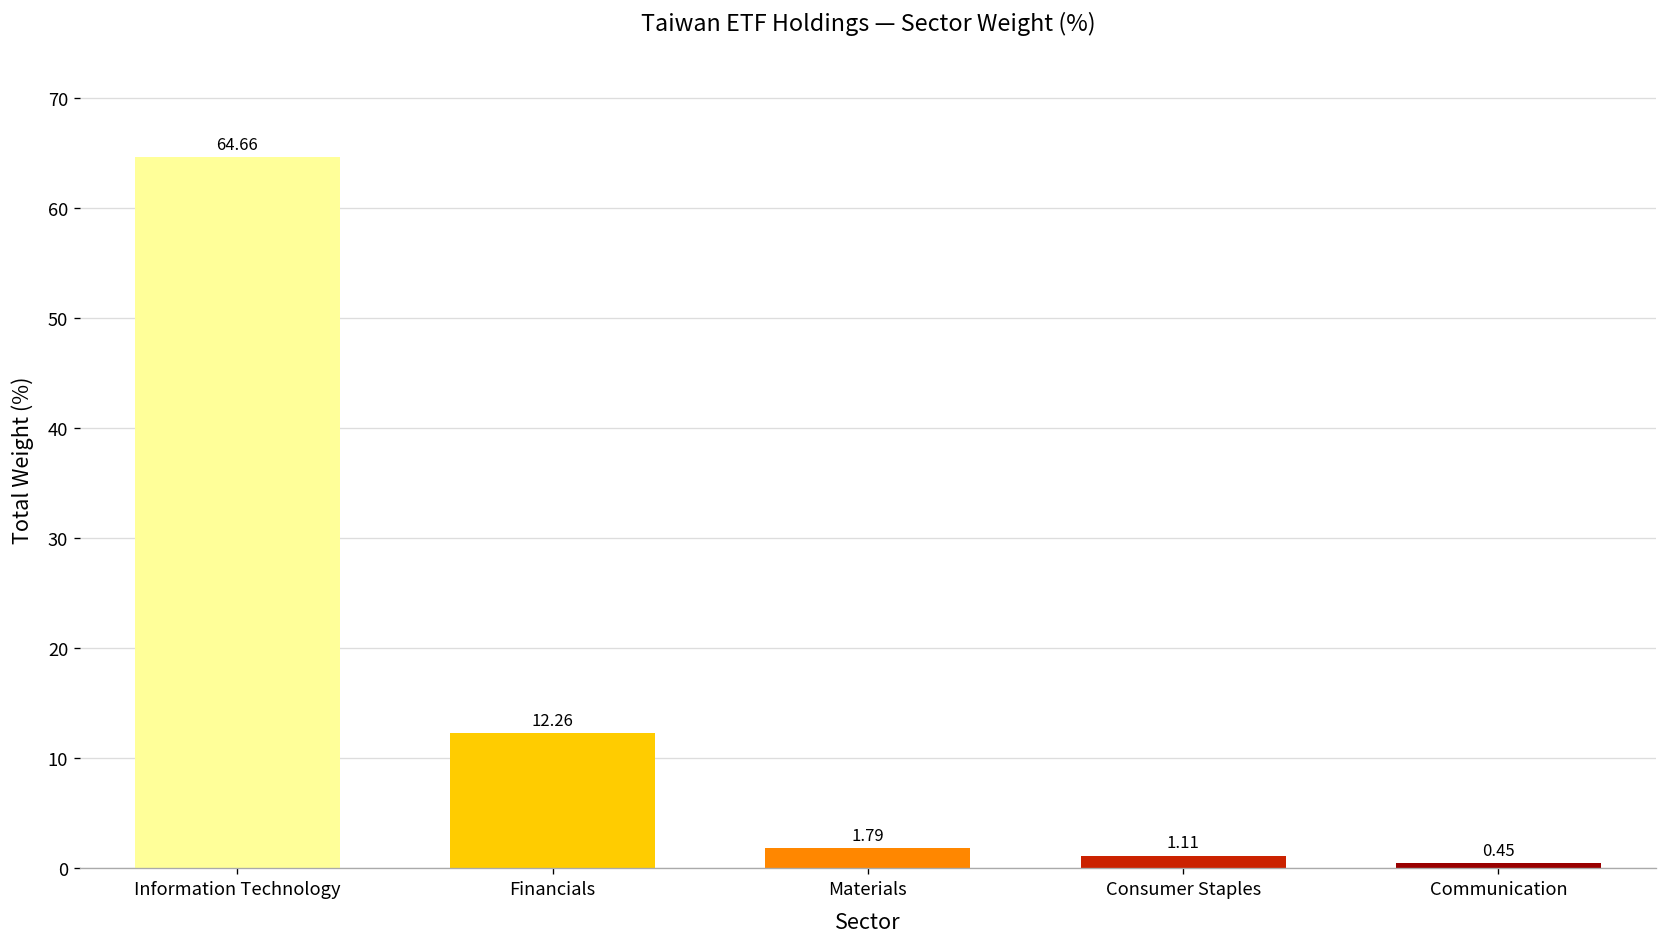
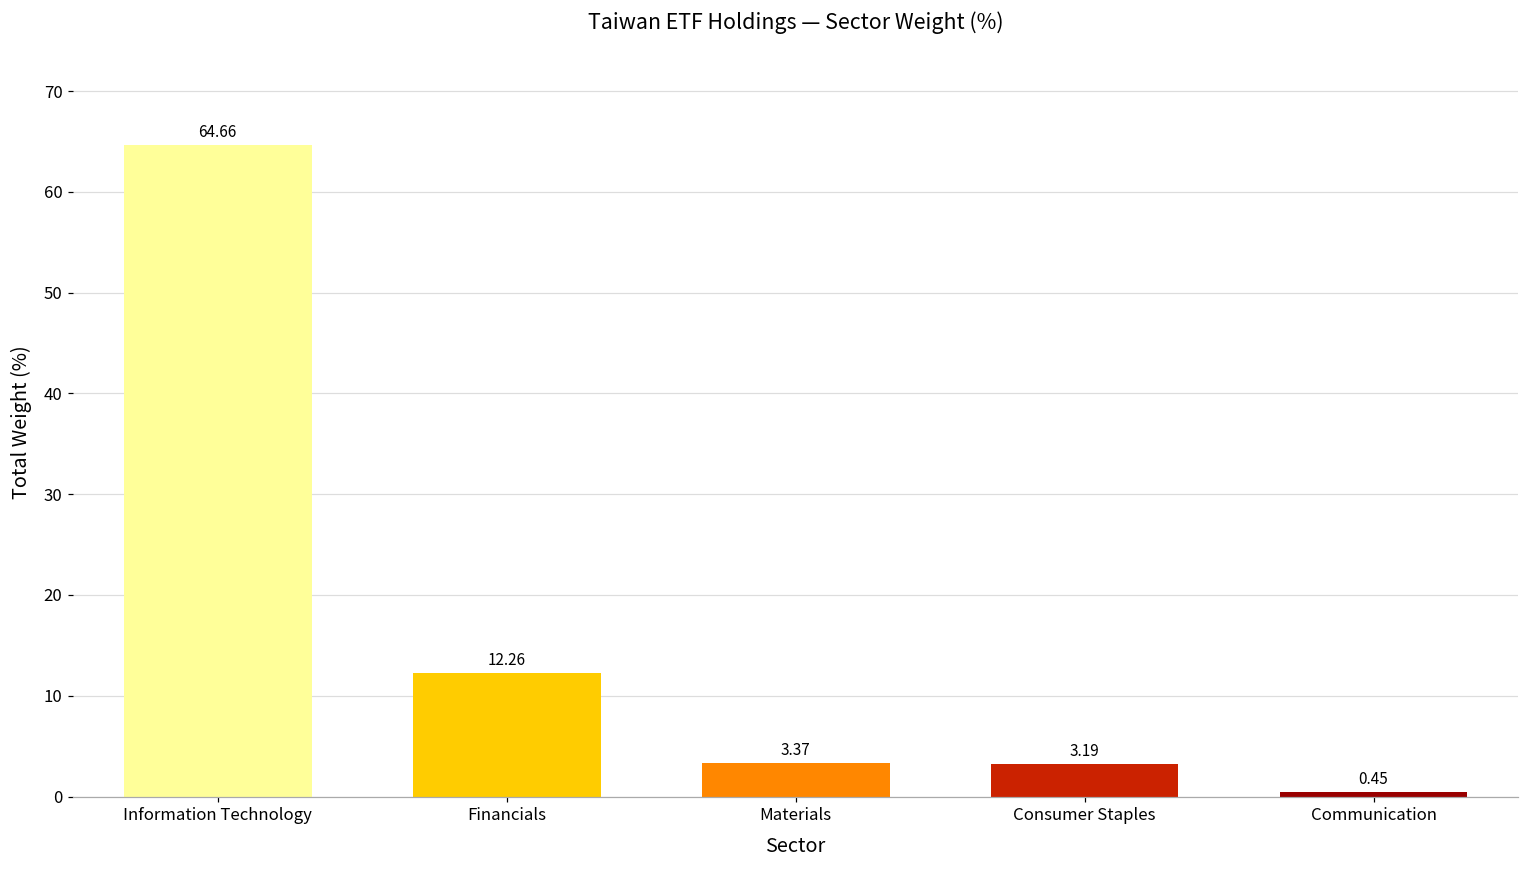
Materials: 1.79 -> 3.37
Consumer Staples: 1.11 -> 3.19
